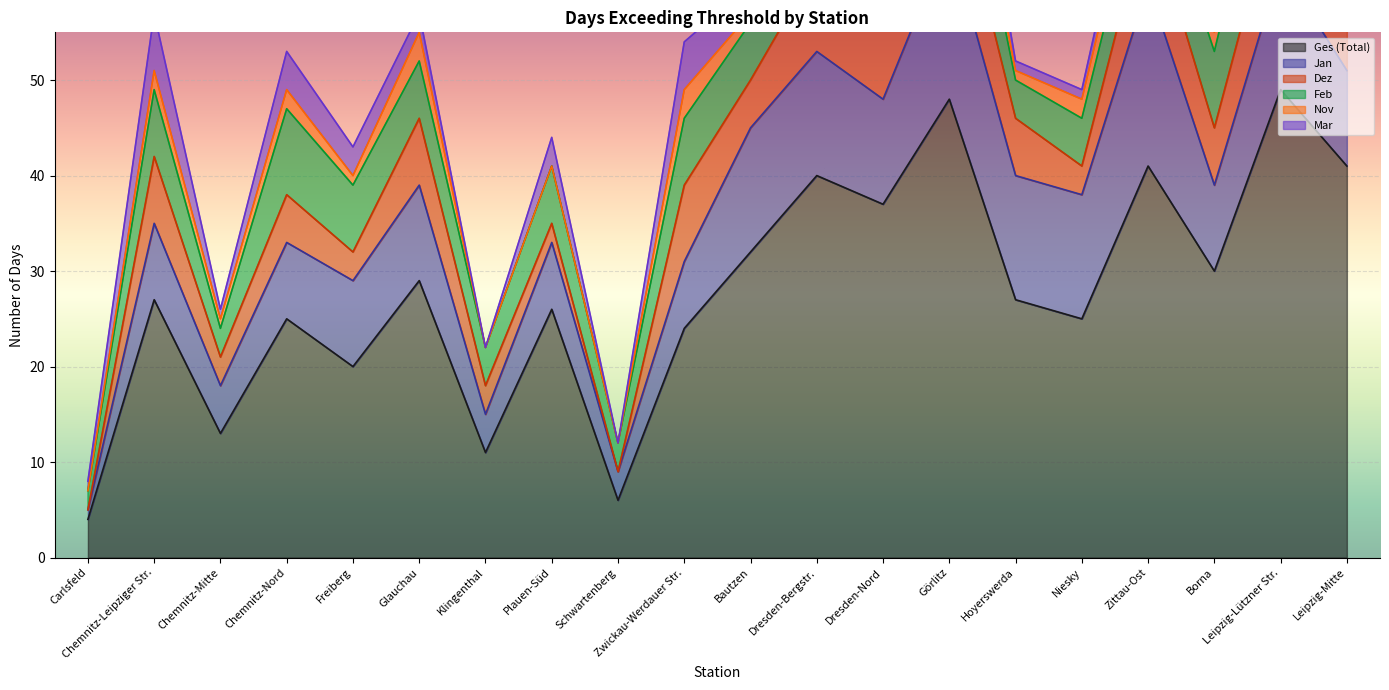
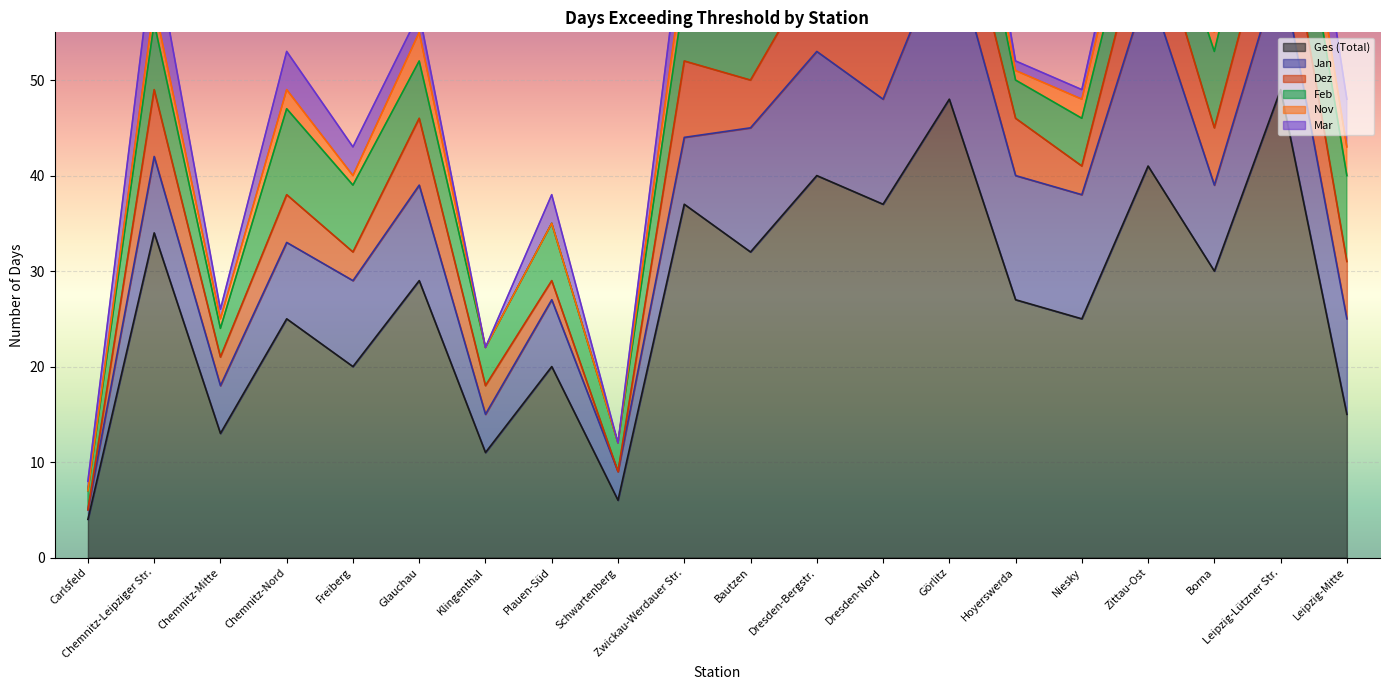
Ges (Total), Chemnitz-Leipziger Str.: 27 -> 34
Ges (Total), Plauen-Süd: 26 -> 20
Ges (Total), Zwickau-Werdauer Str.: 24 -> 37
Ges (Total), Leipzig-Mitte: 41 -> 15
